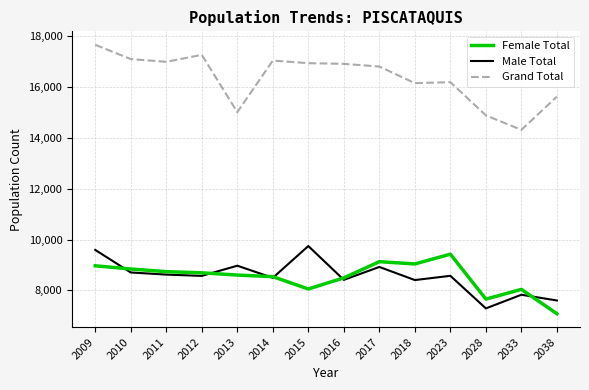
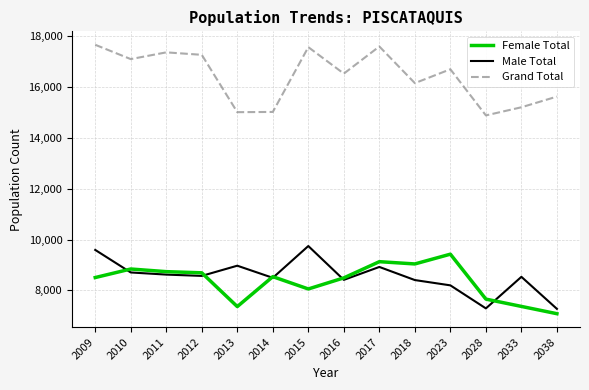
Female Total, 2009: 9,000 -> 8,500
Grand Total, 2011: 17,000 -> 17,400
Female Total, 2013: 8,600 -> 7,400
Grand Total, 2014: 17,000 -> 15,000
Grand Total, 2015: 16,900 -> 17,600
Grand Total, 2016: 16,900 -> 16,500
Grand Total, 2017: 16,800 -> 17,600
Male Total, 2023: 8,600 -> 8,200
Grand Total, 2023: 16,200 -> 16,700
Female Total, 2033: 8,000 -> 7,400
Male Total, 2033: 7,800 -> 8,500
Grand Total, 2033: 14,300 -> 15,200
Male Total, 2038: 7,600 -> 7,300
